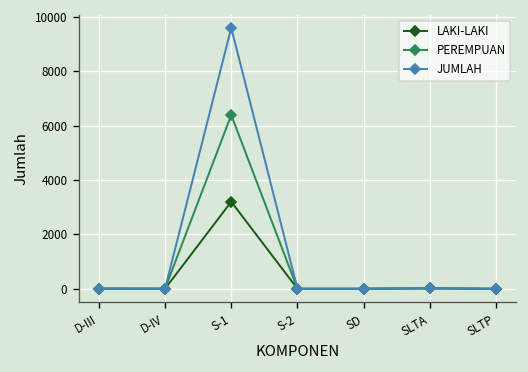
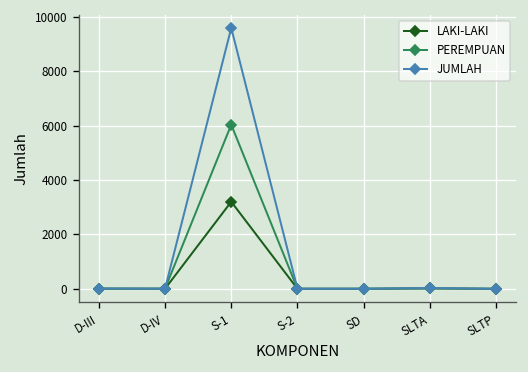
PEREMPUAN, S-1: 6400 -> 6000
